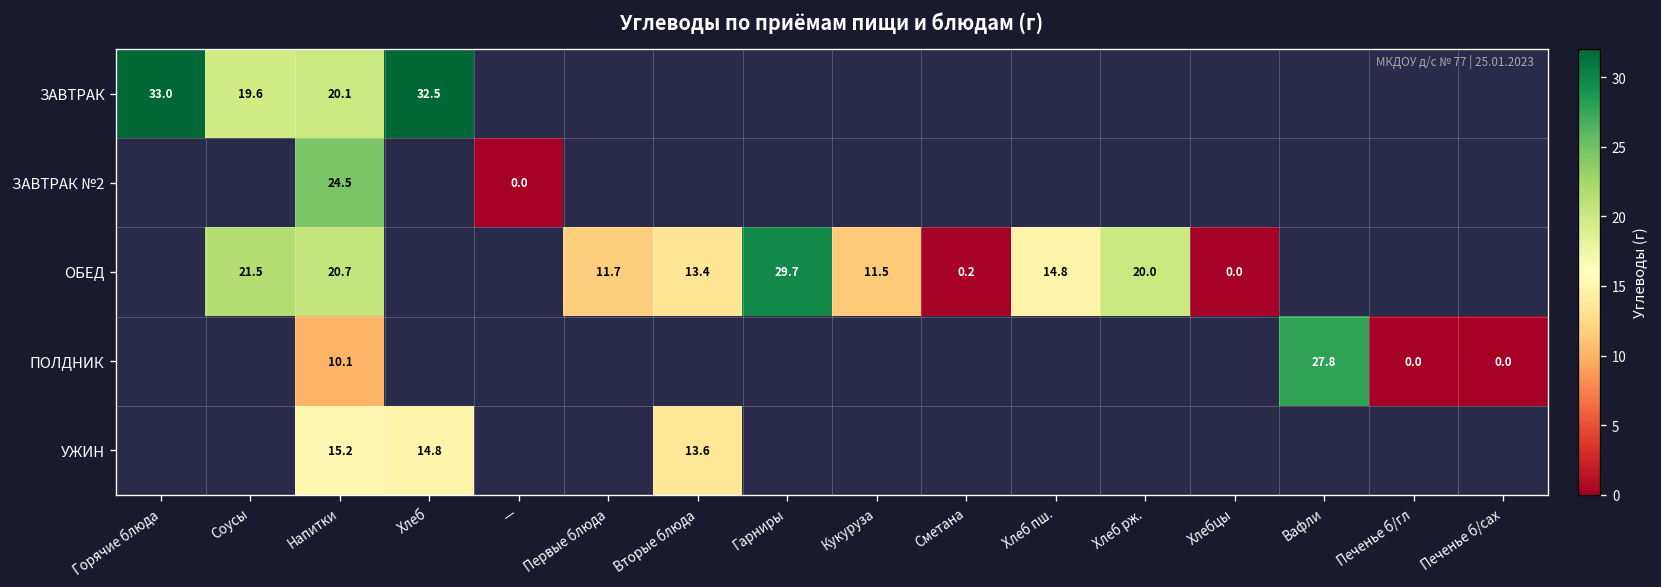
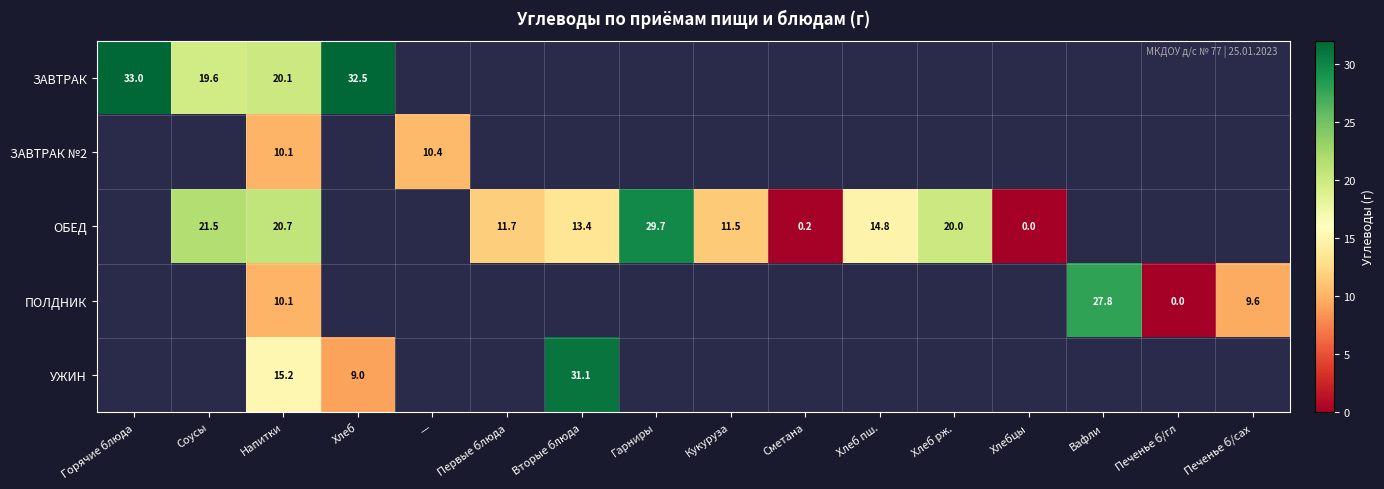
ЗАВТРАК №2, Напитки: 24.5 -> 10.1
ЗАВТРАК №2, —: 0.0 -> 10.4
ПОЛДНИК, Печенье б/сах: 0.0 -> 9.6
УЖИН, Хлеб: 14.8 -> 9.0
УЖИН, Вторые блюда: 13.6 -> 31.1
